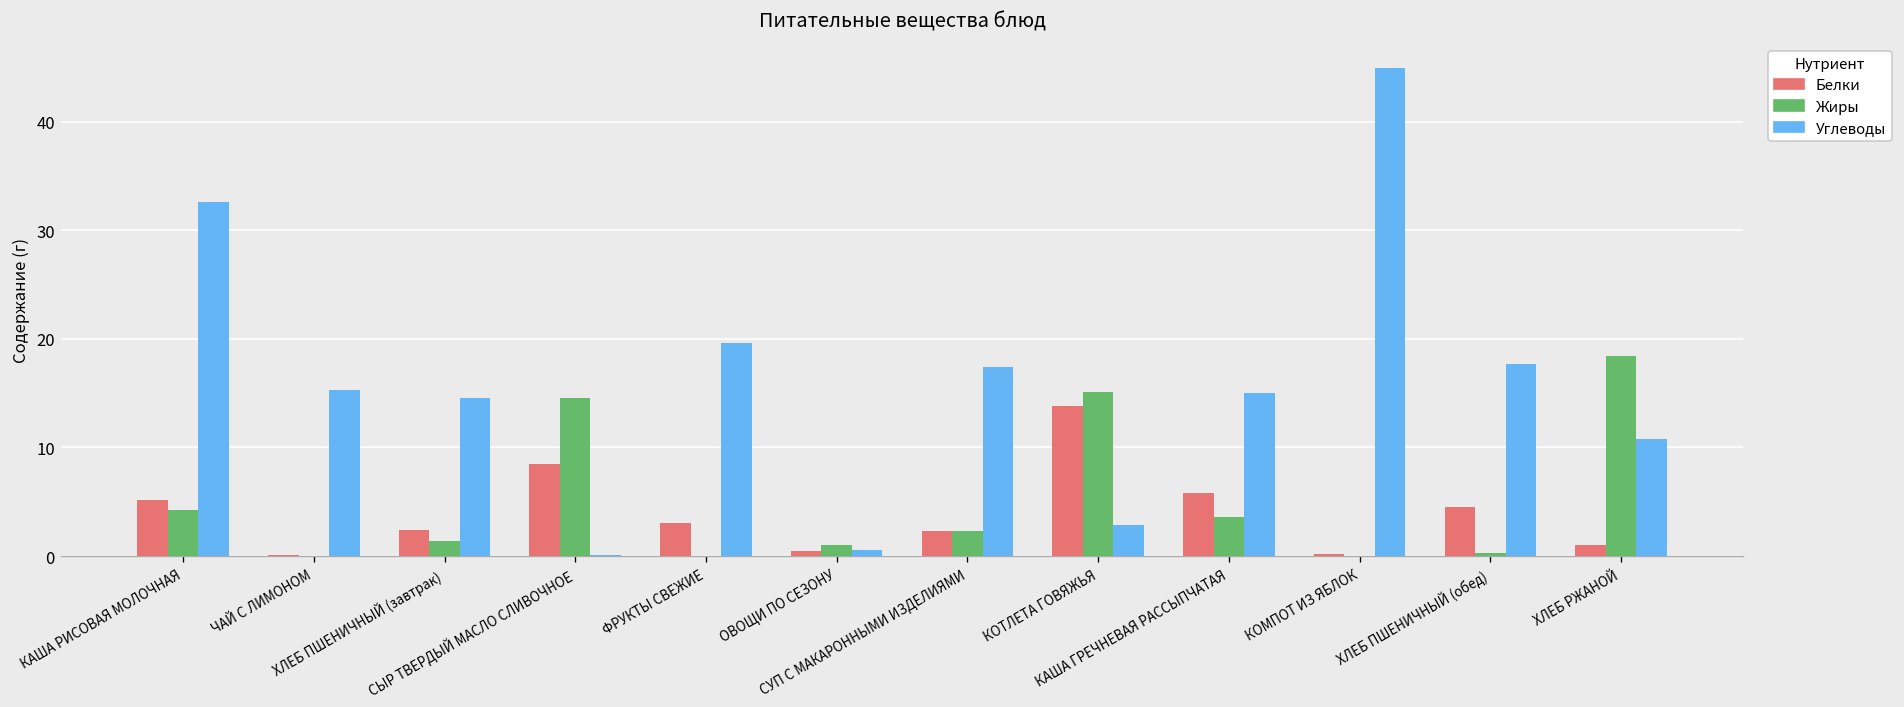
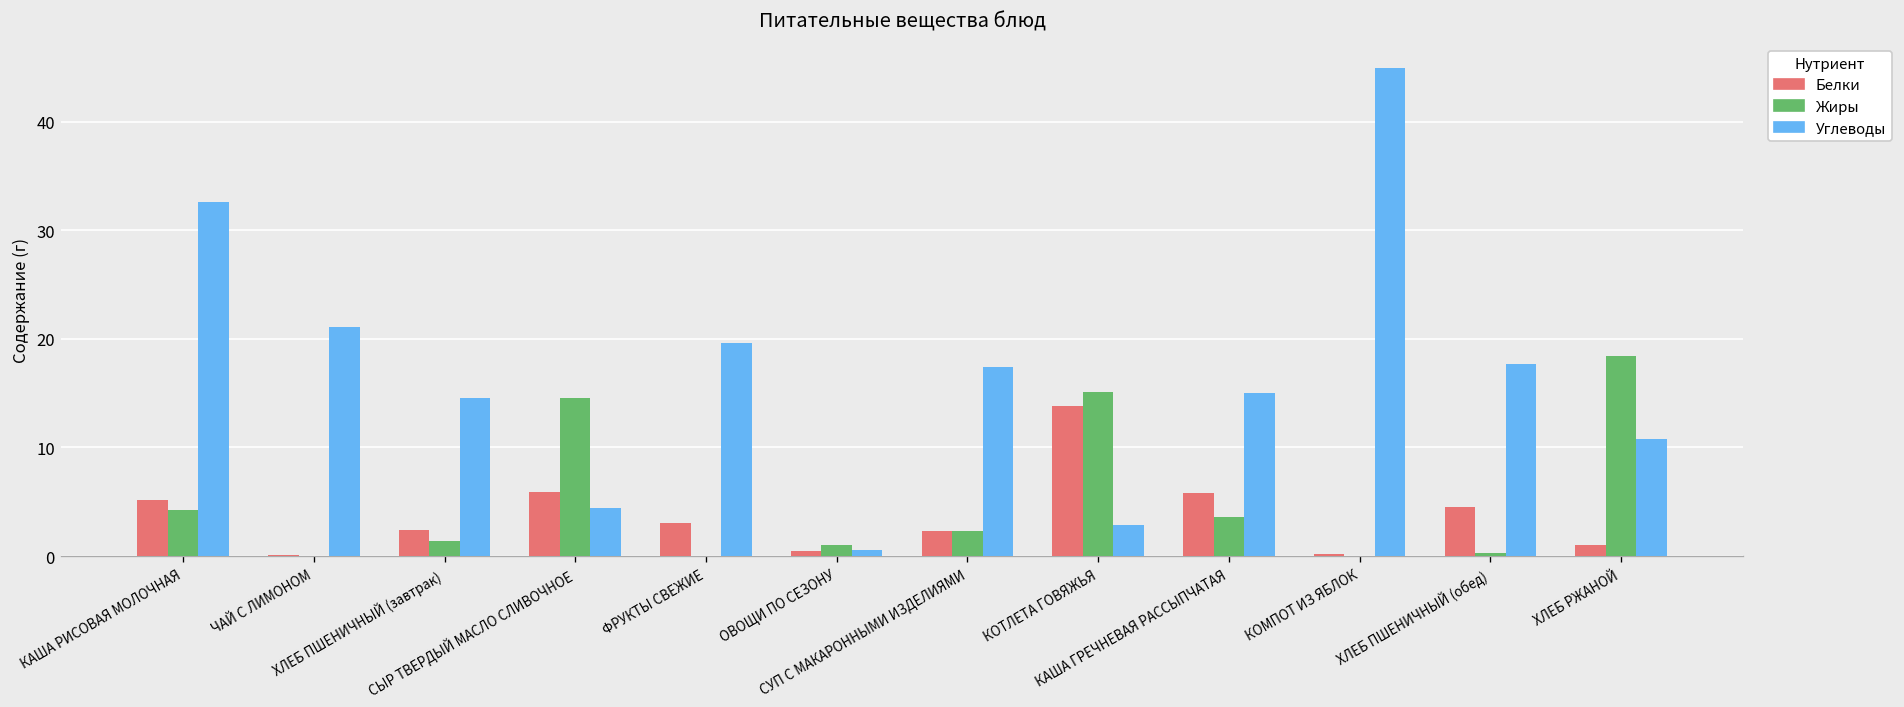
Углеводы, ЧАЙ С ЛИМОНОМ: 15 -> 21
Белки, СЫР ТВЕРДЫЙ МАСЛО СЛИВОЧНОЕ: 9 -> 6
Углеводы, СЫР ТВЕРДЫЙ МАСЛО СЛИВОЧНОЕ: 0 -> 4
